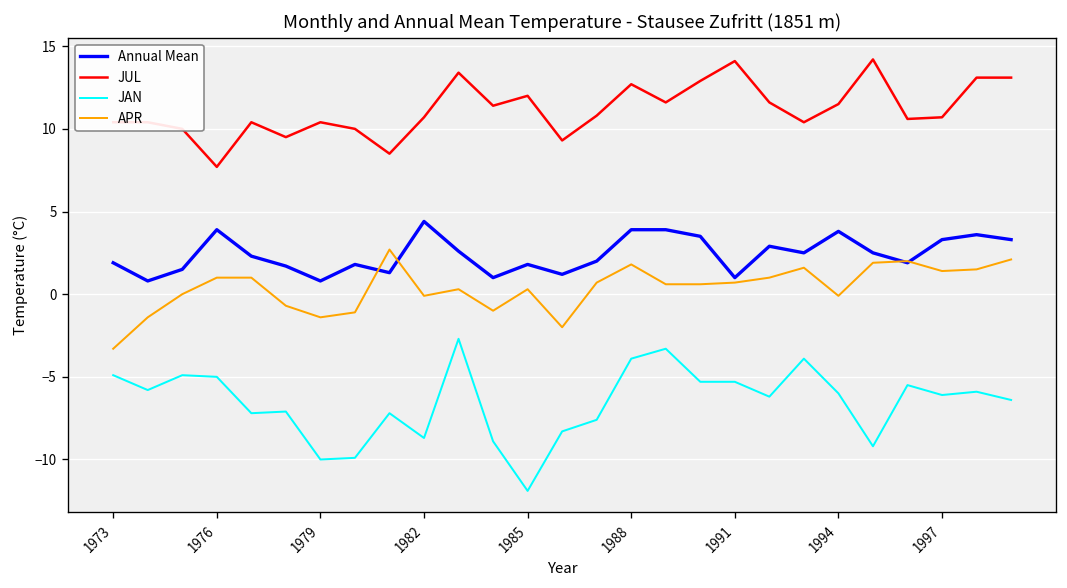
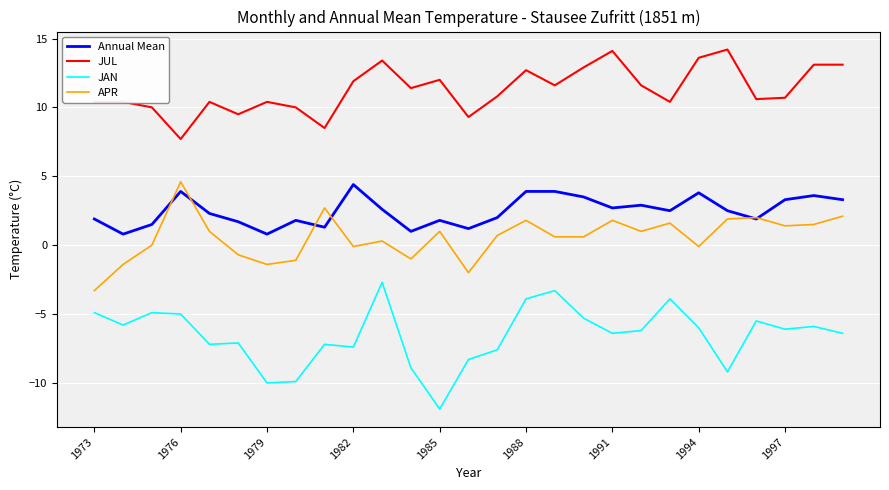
APR, 1976: 1.0 -> 4.6
JUL, 1982: 10.7 -> 11.9
JAN, 1982: -8.7 -> -7.4
APR, 1985: 0.3 -> 1.0
Annual Mean, 1991: 1.0 -> 2.7
JAN, 1991: -5.3 -> -6.4
APR, 1991: 0.7 -> 1.8
JUL, 1994: 11.5 -> 13.6
